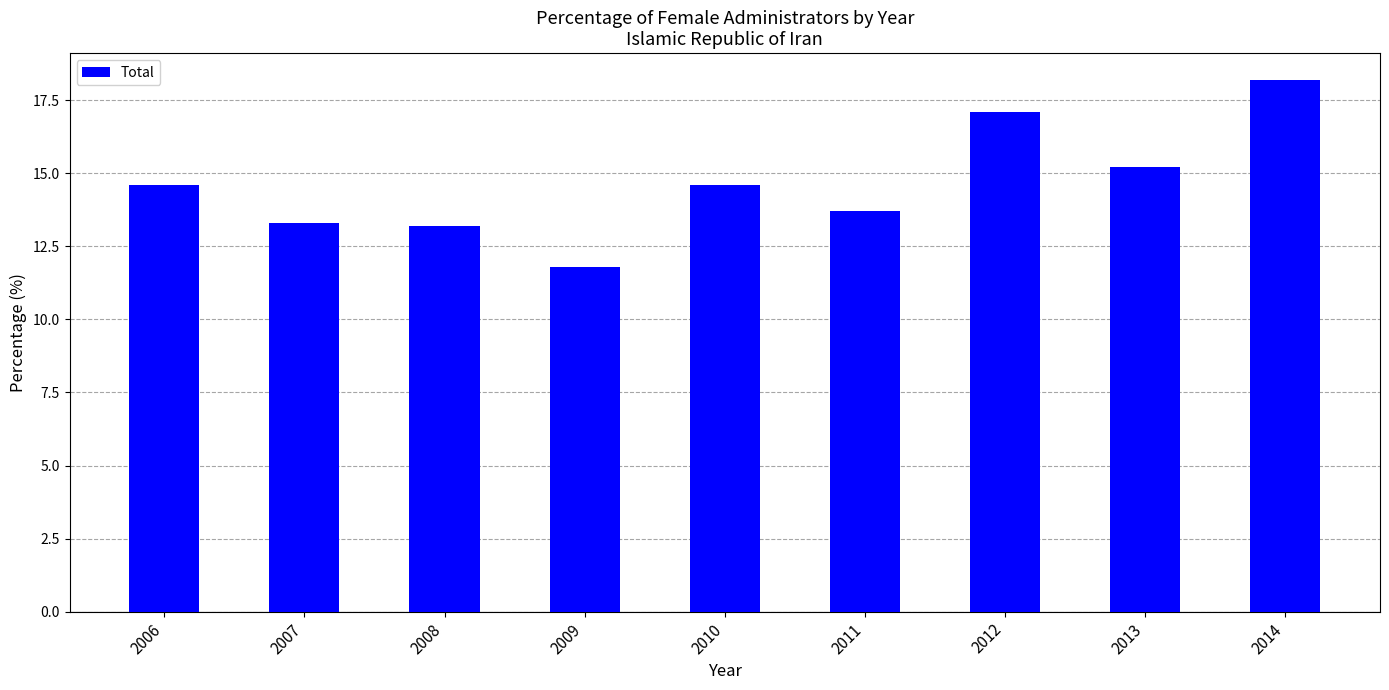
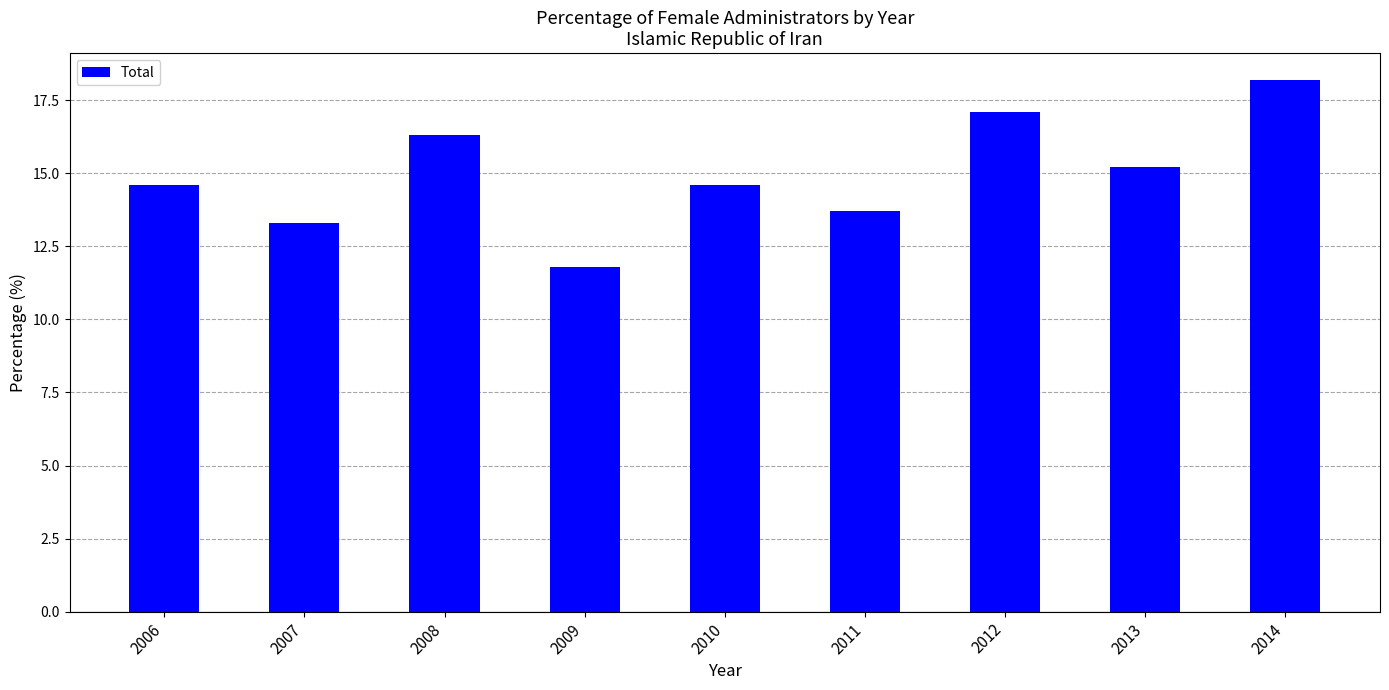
2008: 13.2 -> 16.3
